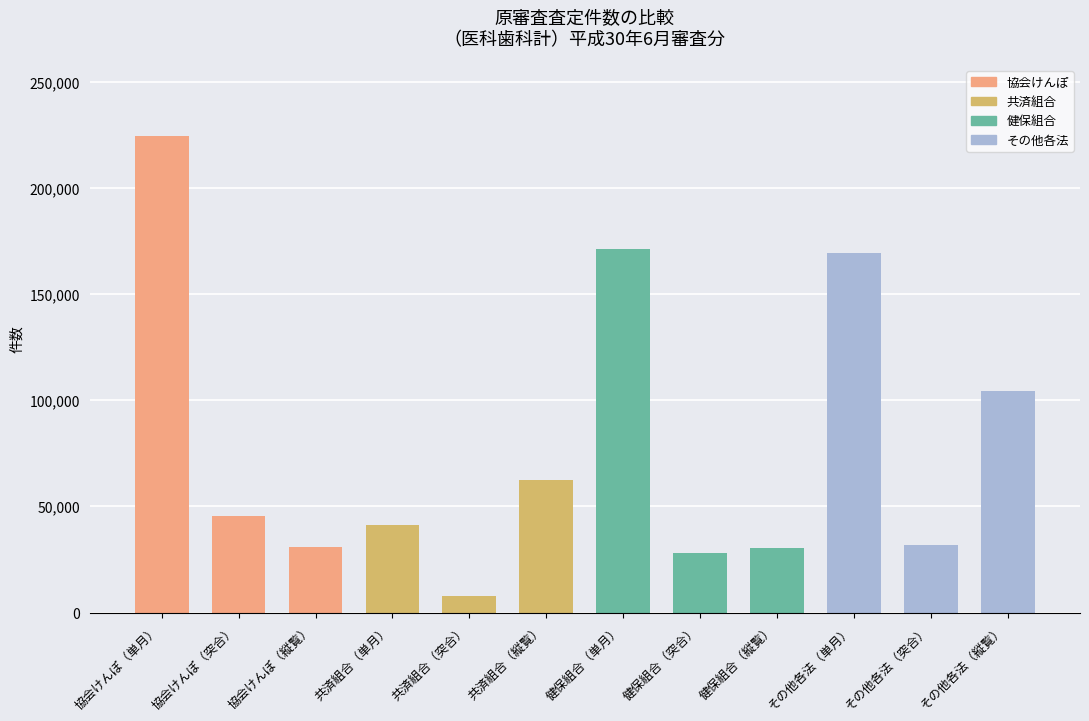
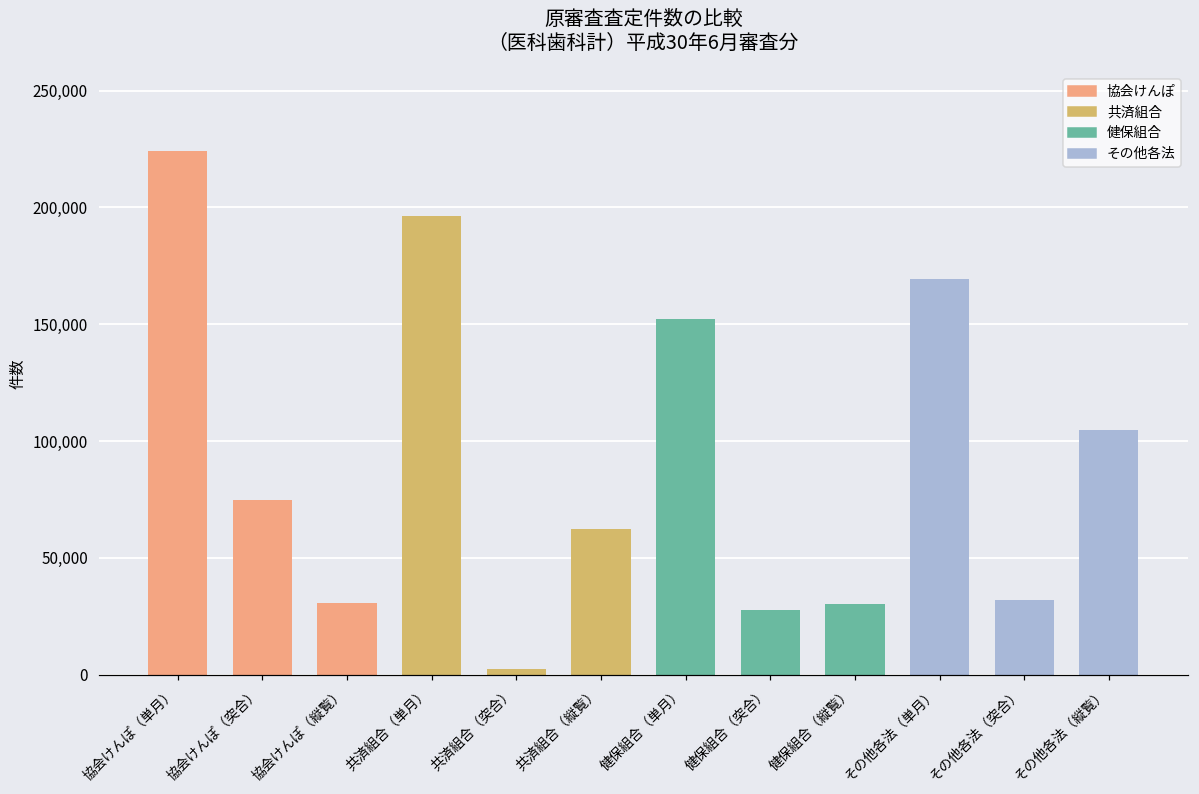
協会けんぽ（突合）: 46,000 -> 75,000
共済組合（単月）: 41,000 -> 196,000
共済組合（突合）: 8,000 -> 2,000
健保組合（単月）: 171,000 -> 152,000
